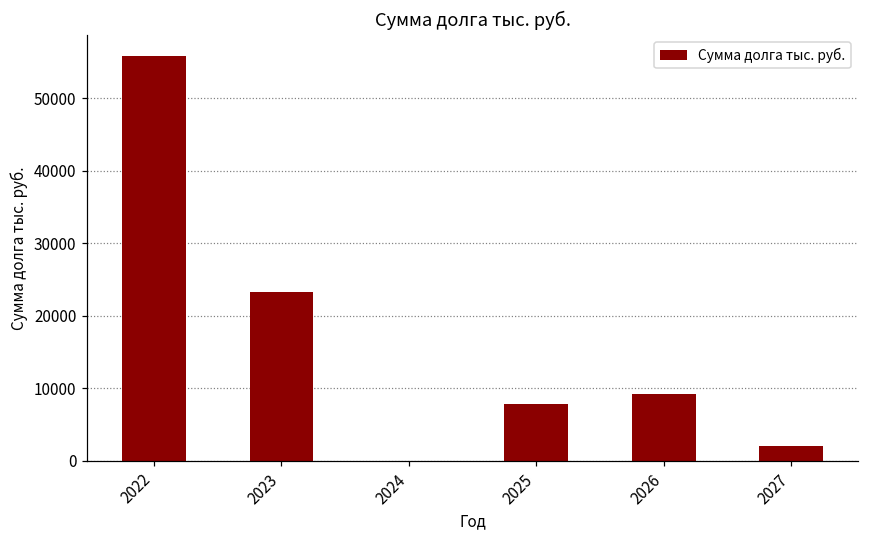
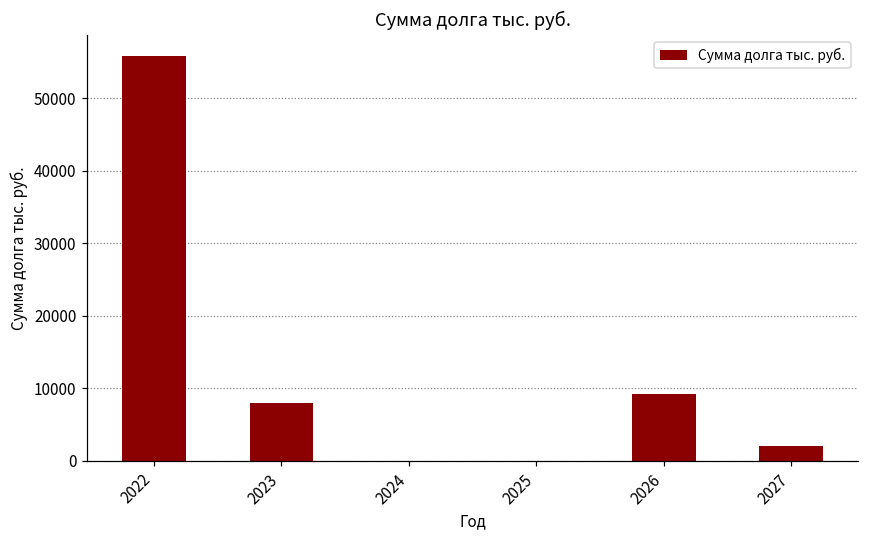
2023: 23000 -> 8000
2025: 8000 -> 0
